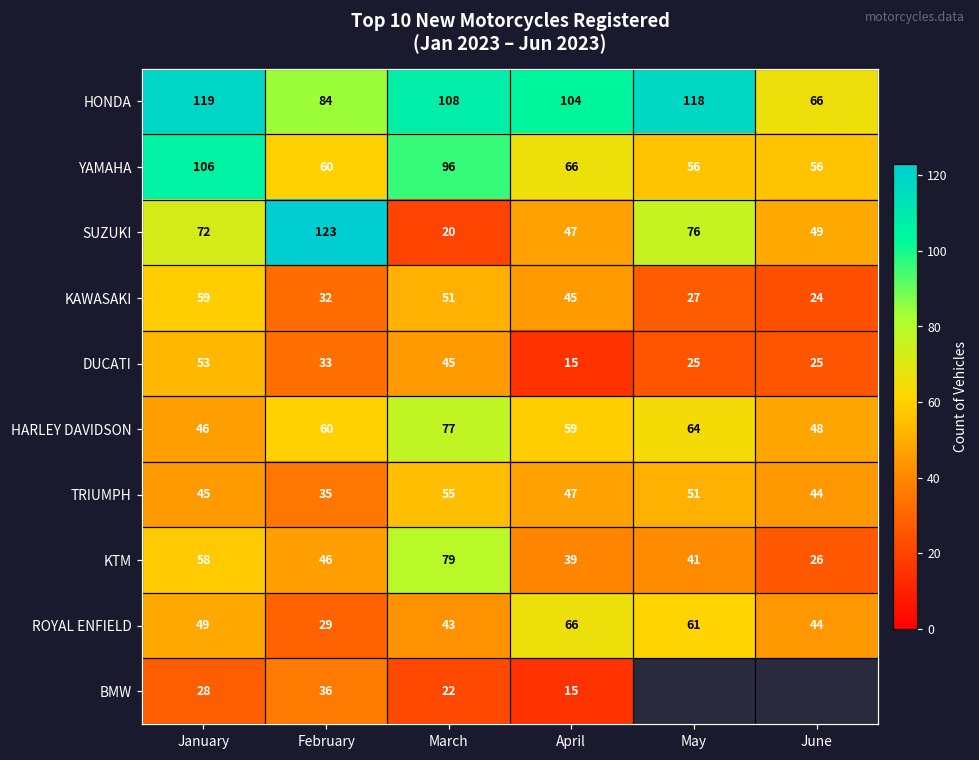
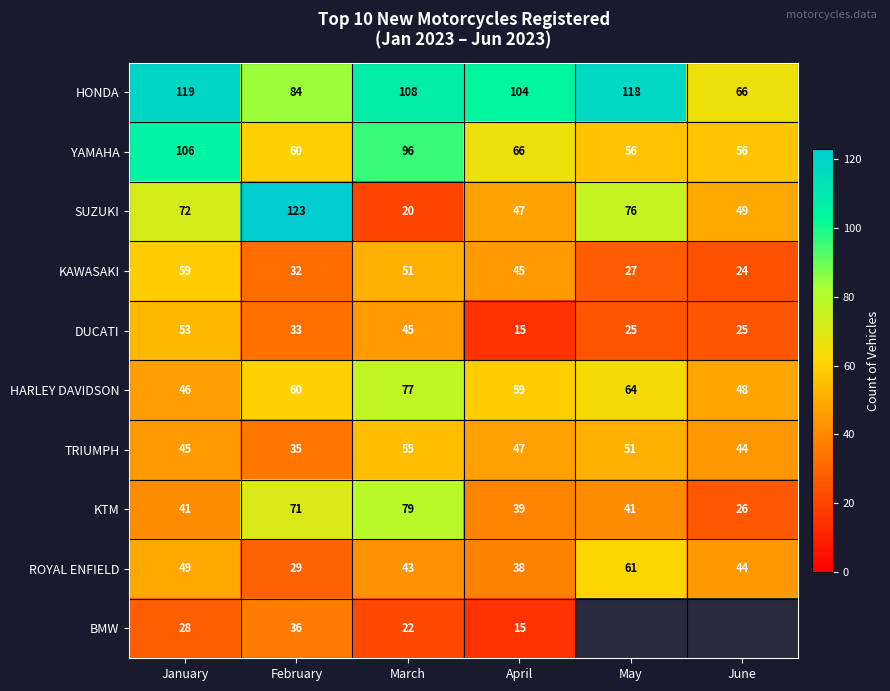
KTM, January: 58 -> 41
KTM, February: 46 -> 71
ROYAL ENFIELD, April: 66 -> 38
